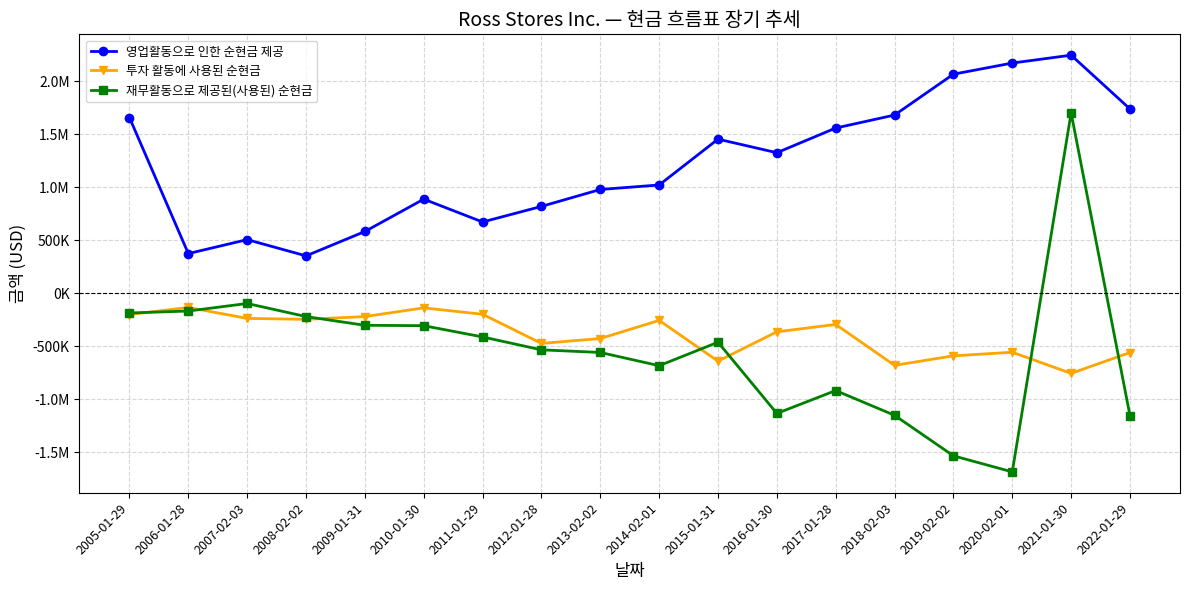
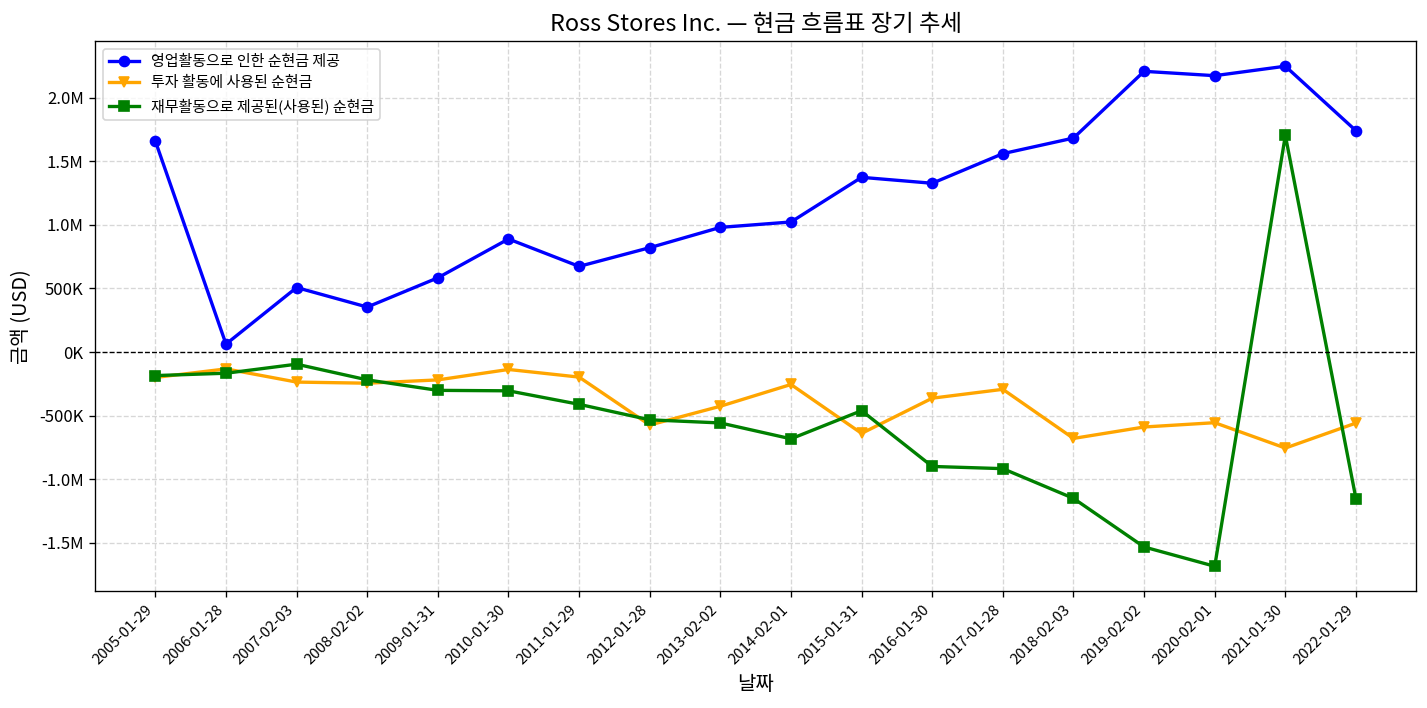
영업활동으로 인한 순현금 제공, 2006-01-28: 380000 -> 60000
투자 활동에 사용된 순현금, 2012-01-28: -470000 -> -570000
영업활동으로 인한 순현금 제공, 2015-01-31: 1450000 -> 1370000
재무활동으로 제공된(사용된) 순현금, 2016-01-30: -1130000 -> -900000
영업활동으로 인한 순현금 제공, 2019-02-02: 2070000 -> 2210000
